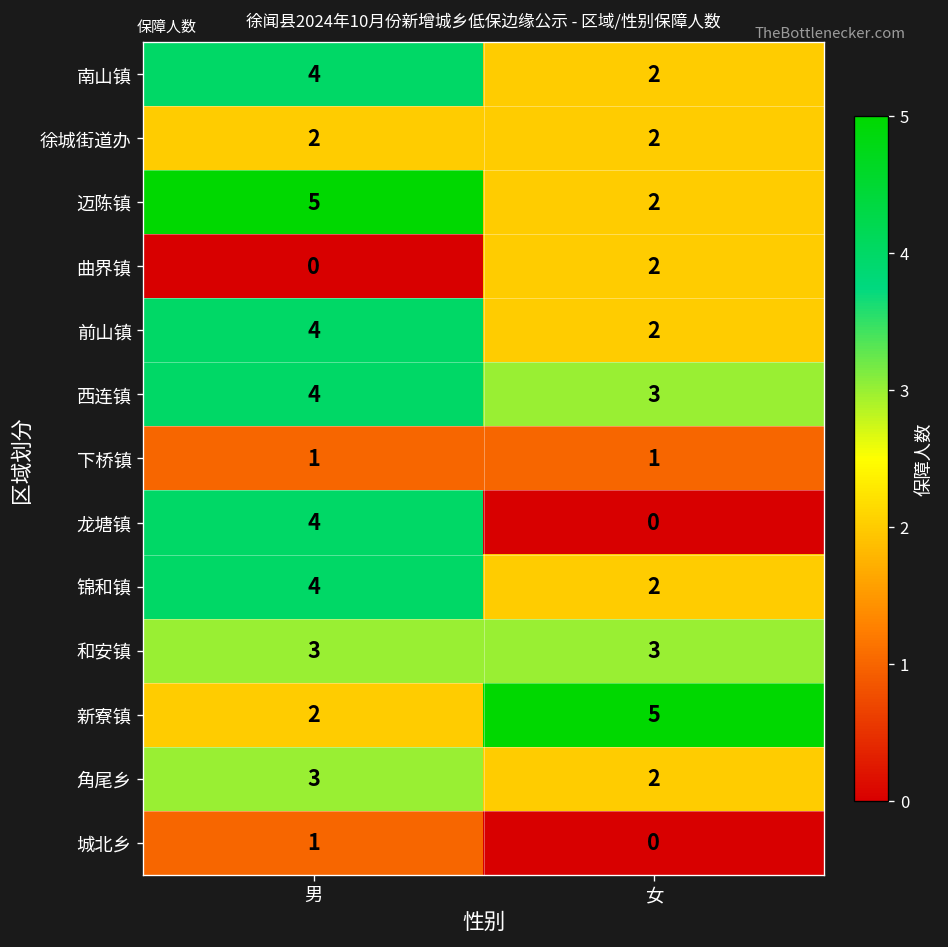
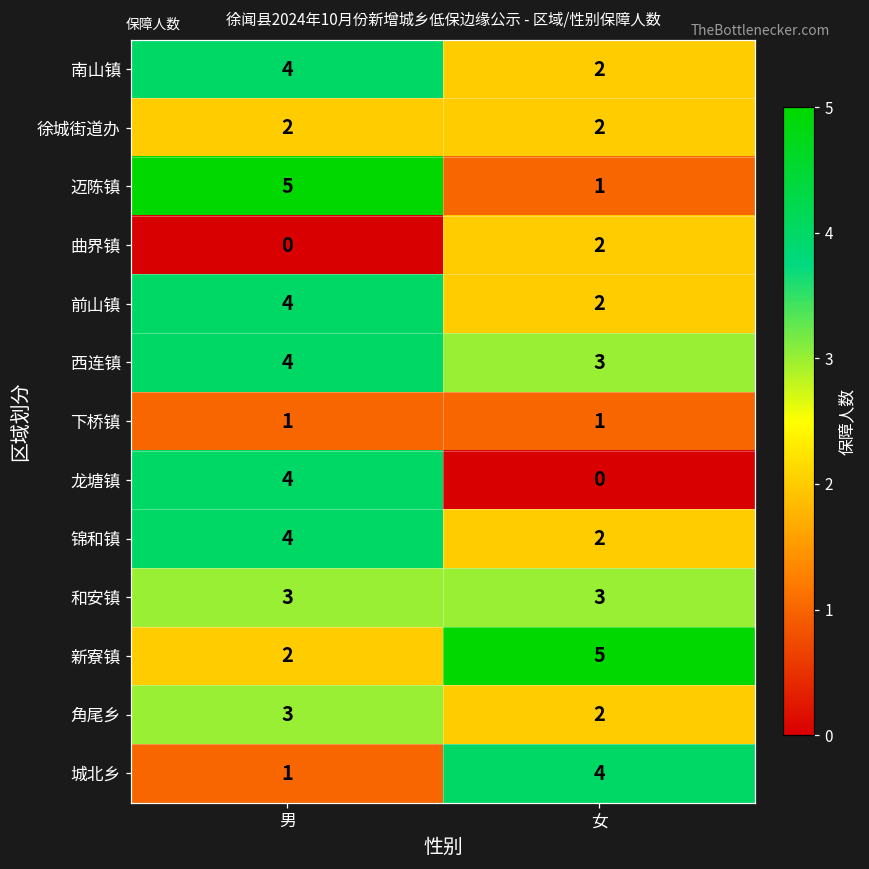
迈陈镇, 女: 2 -> 1
城北乡, 女: 0 -> 4
